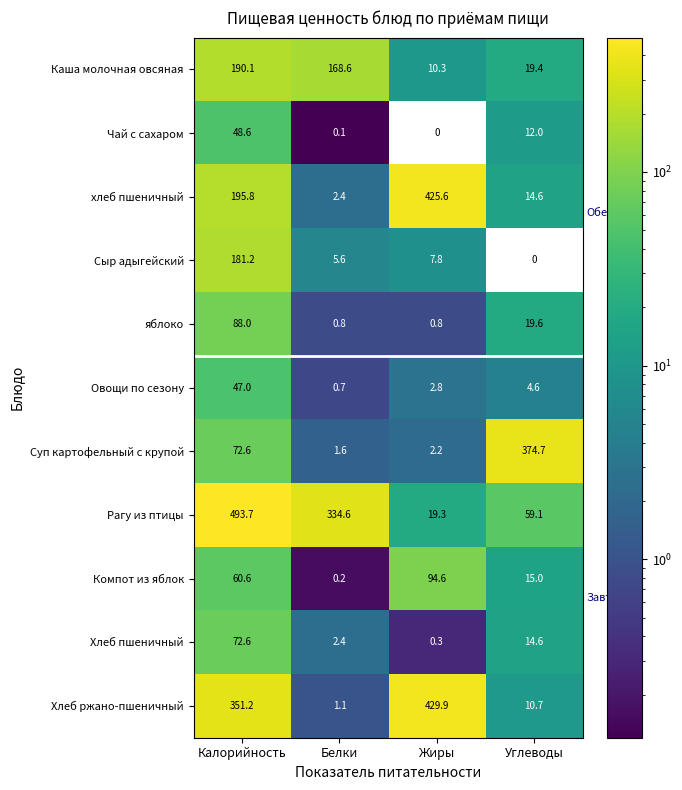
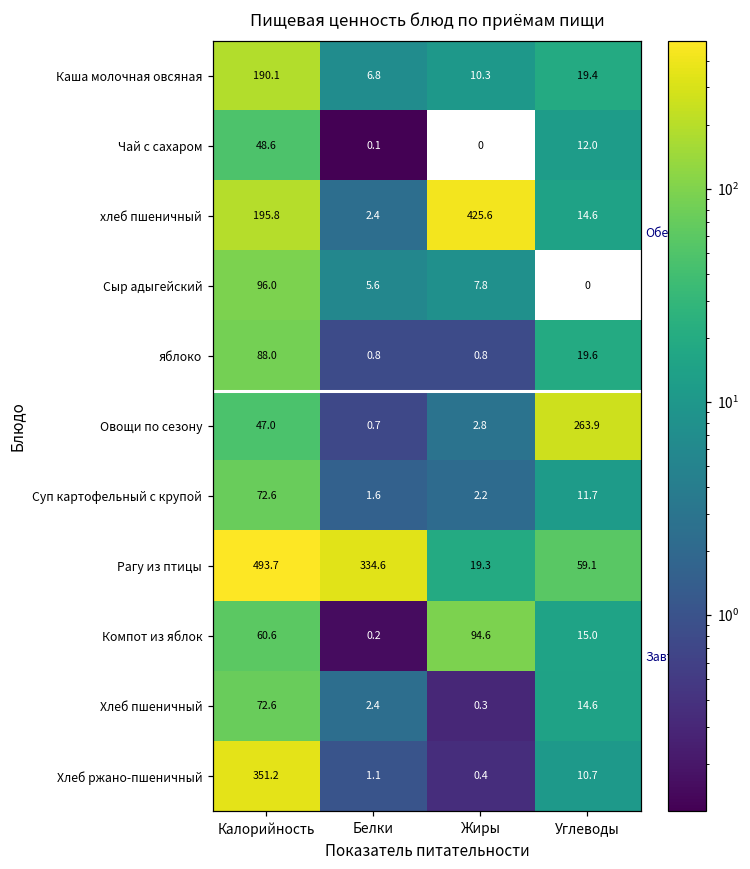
Каша молочная овсяная, Белки: 168.6 -> 6.8
Сыр адыгейский, Калорийность: 181.2 -> 96.0
Овощи по сезону, Углеводы: 4.6 -> 263.9
Суп картофельный с крупой, Углеводы: 374.7 -> 11.7
Хлеб ржано-пшеничный, Жиры: 429.9 -> 0.4
